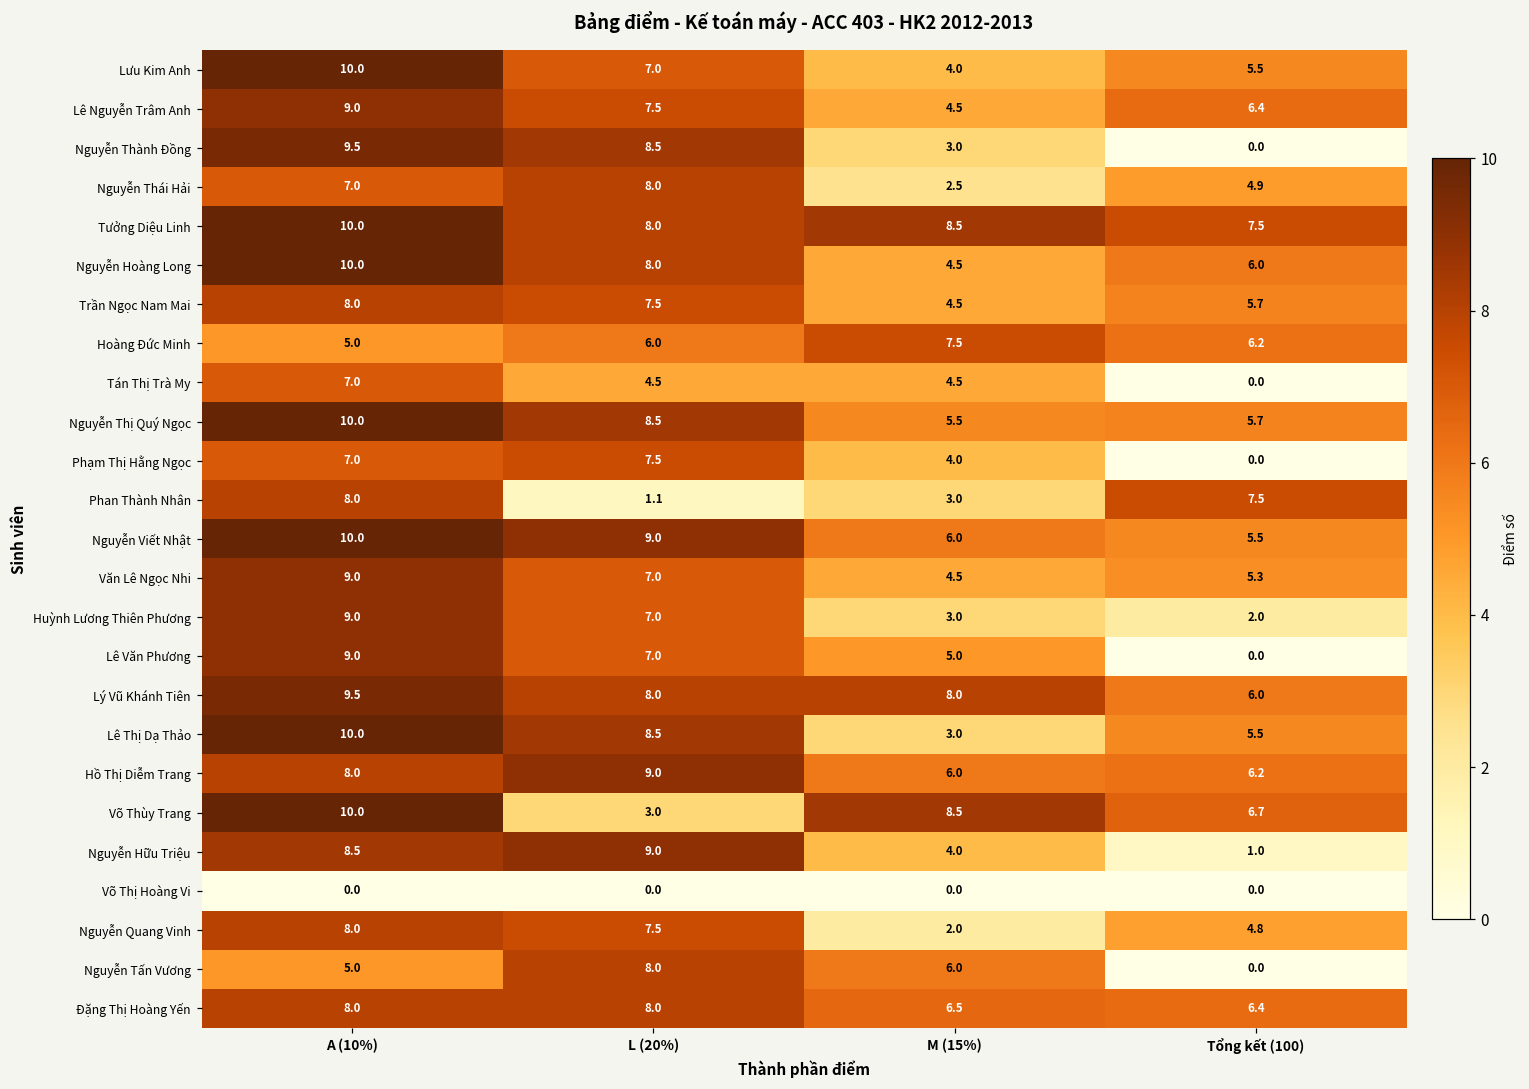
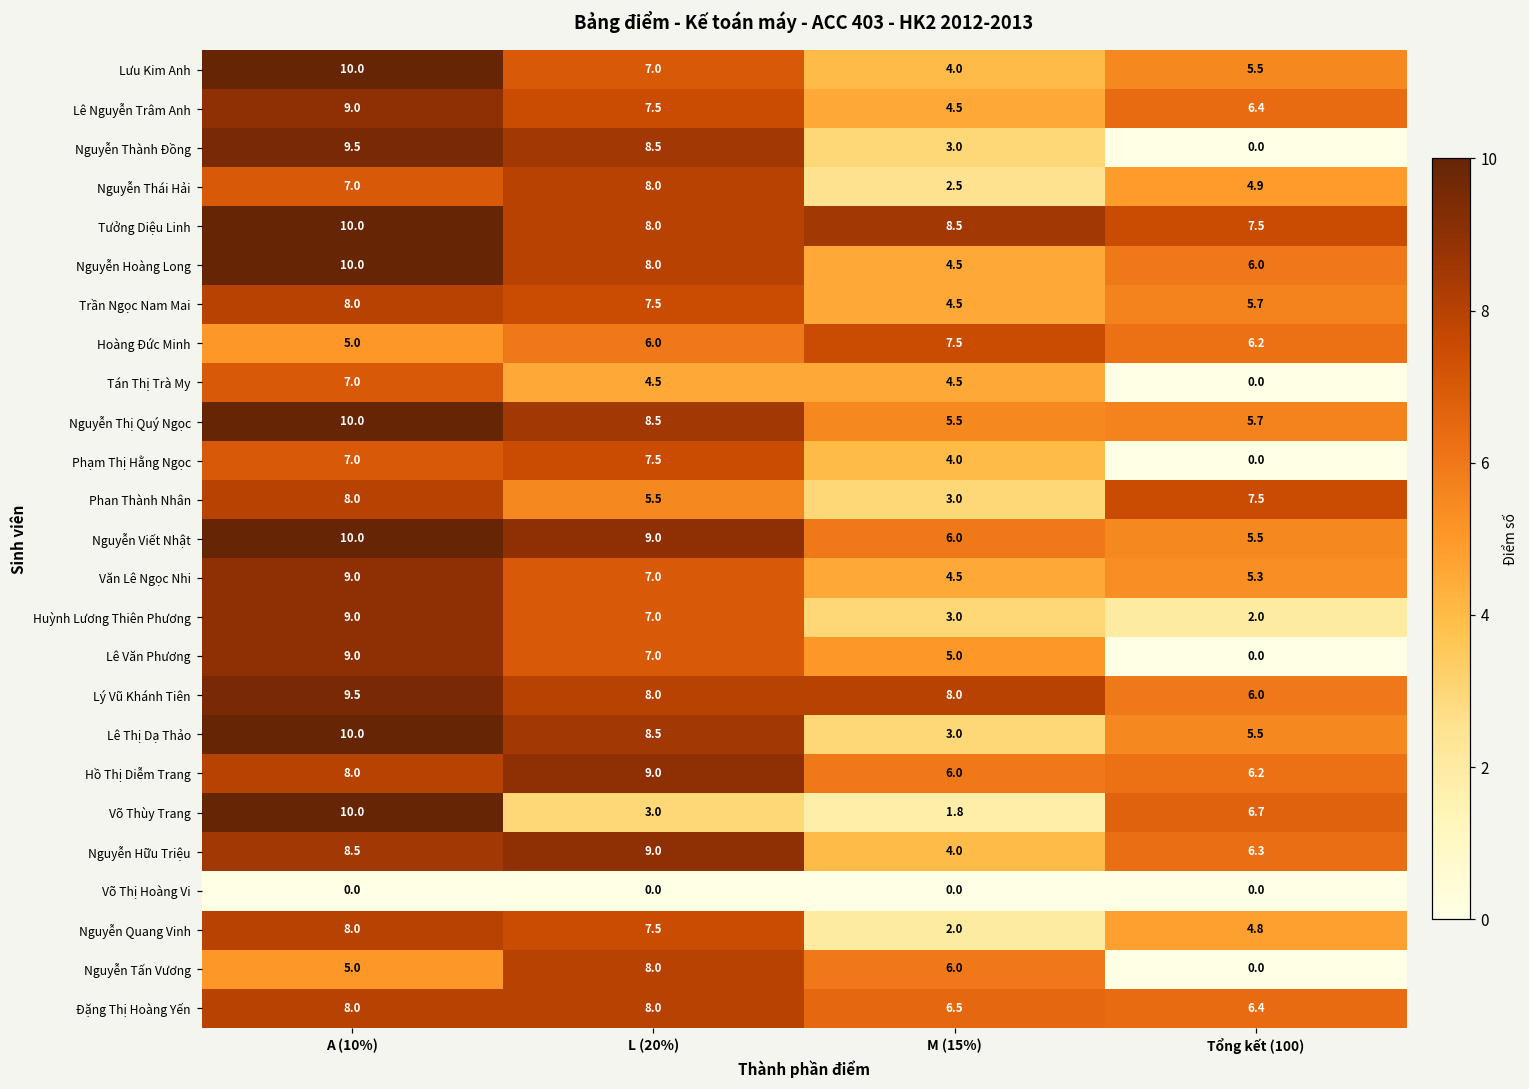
Phan Thành Nhân, L (20%): 1.1 -> 5.5
Võ Thùy Trang, M (15%): 8.5 -> 1.8
Nguyễn Hữu Triệu, Tổng kết (100): 1.0 -> 6.3
